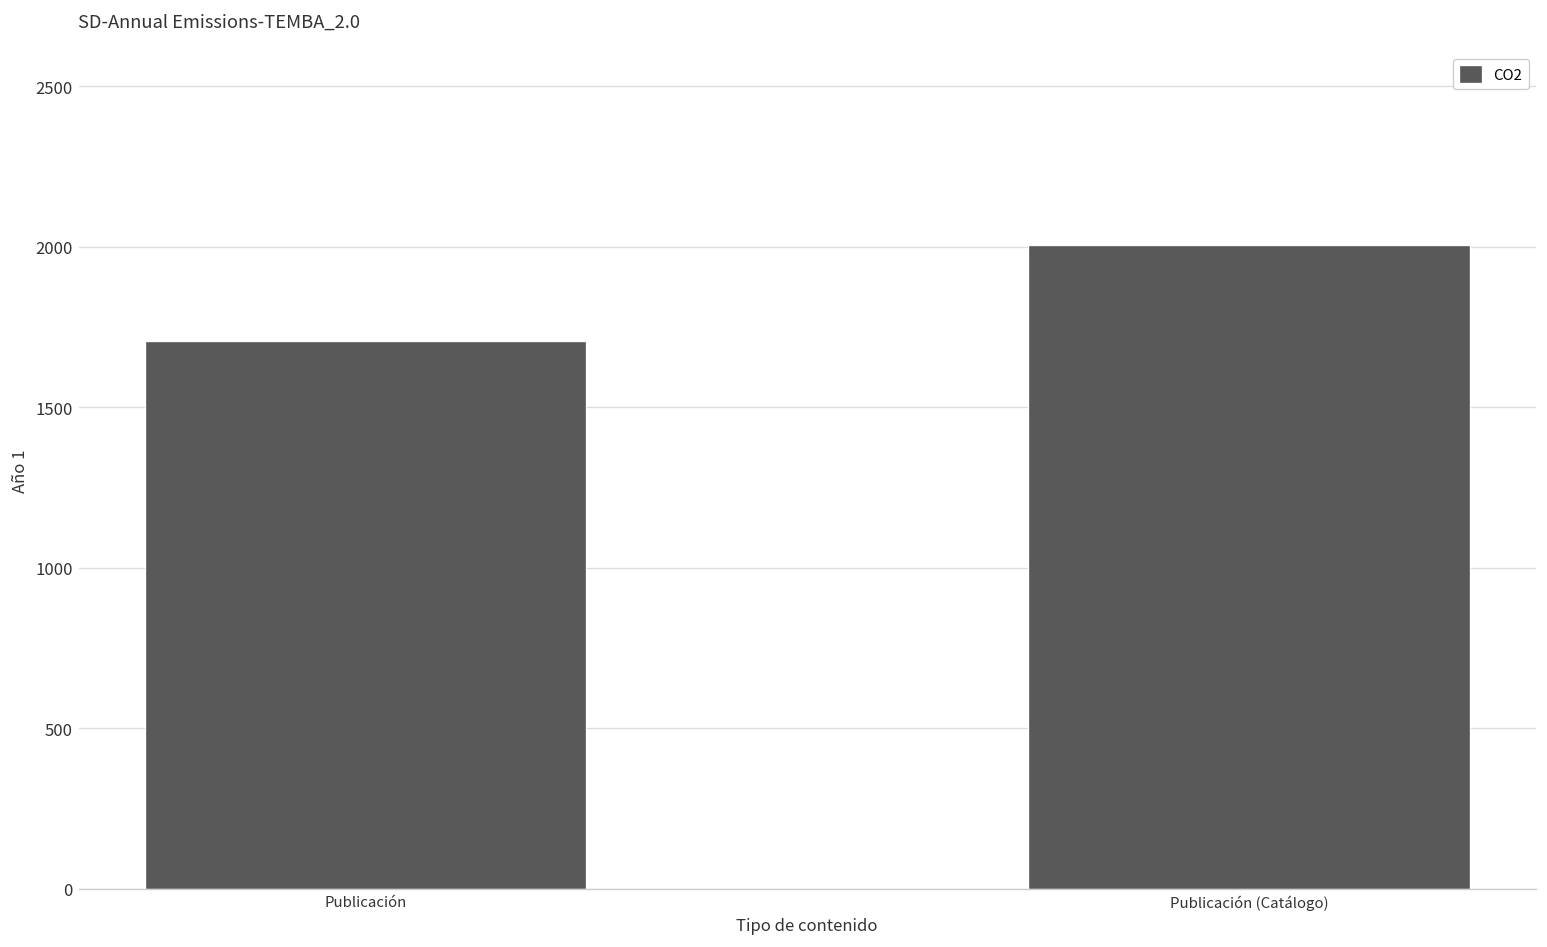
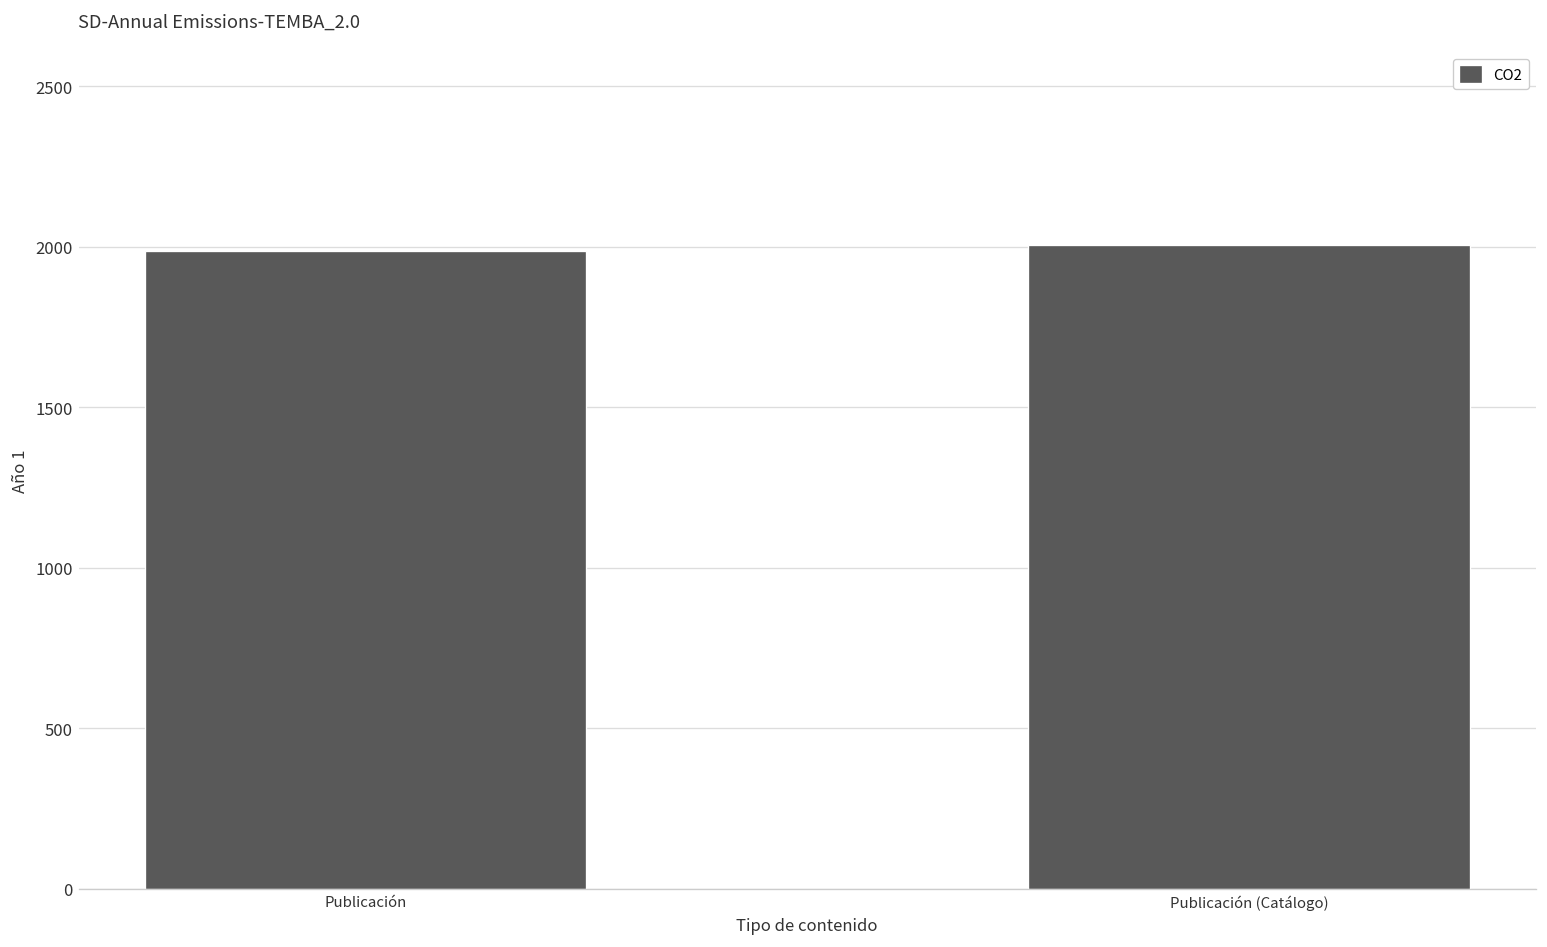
Publicación: 1710 -> 1990
